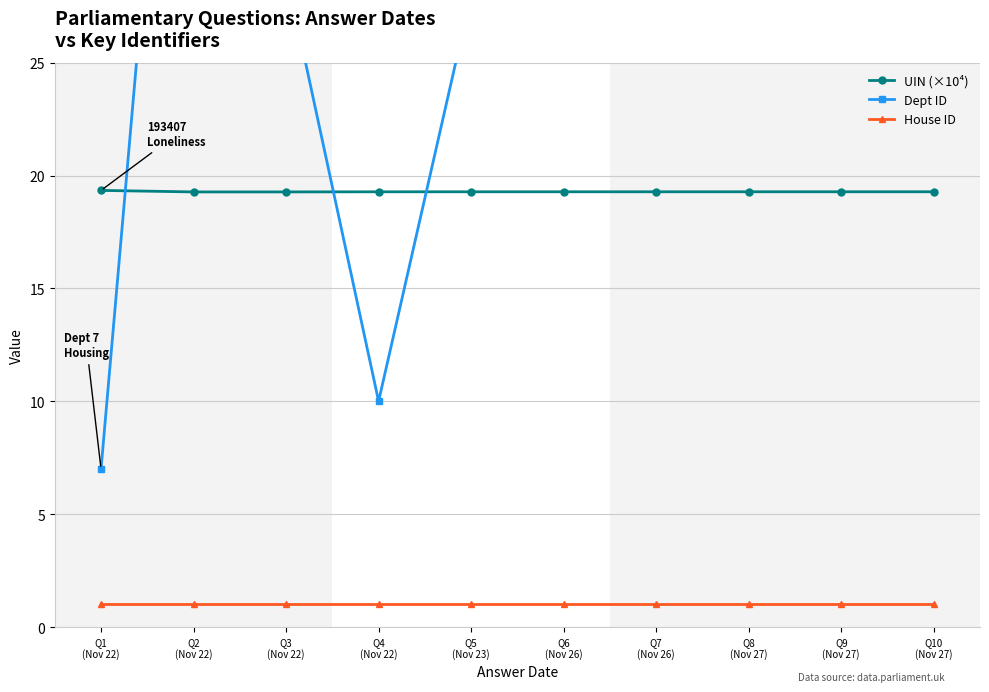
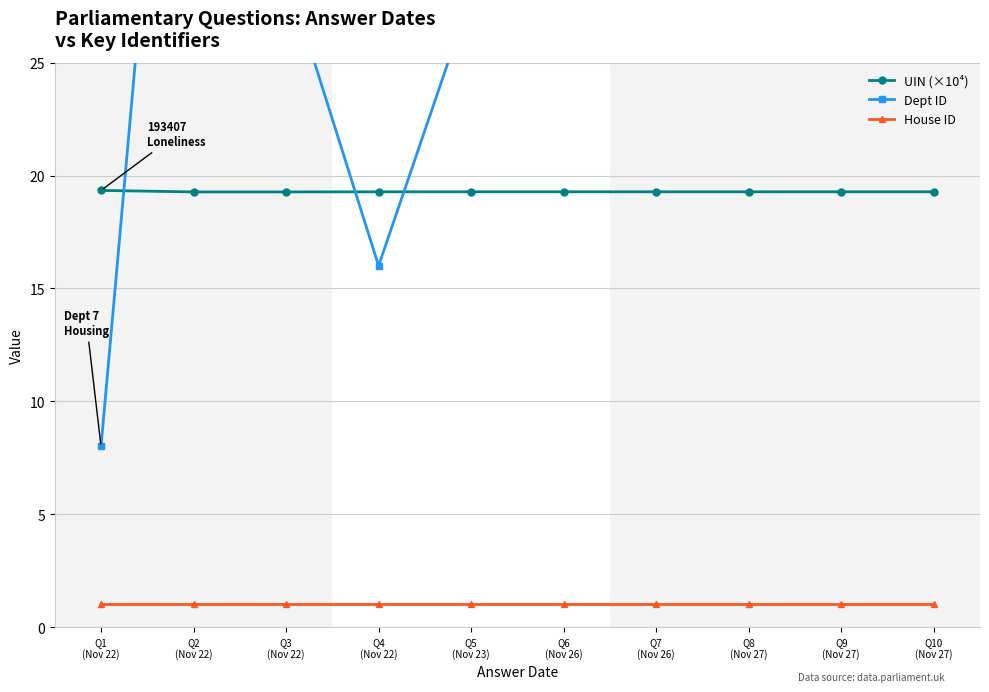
Dept ID, Q1 (Nov 22): 7 -> 8
Dept ID, Q4 (Nov 22): 10 -> 16
